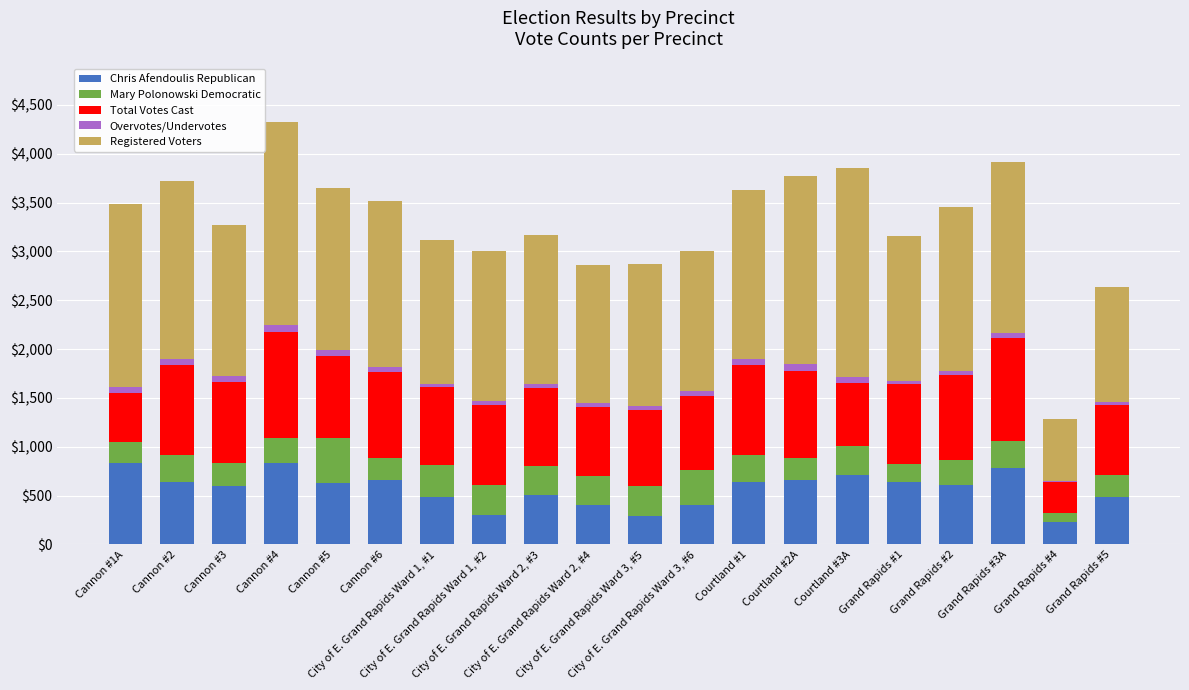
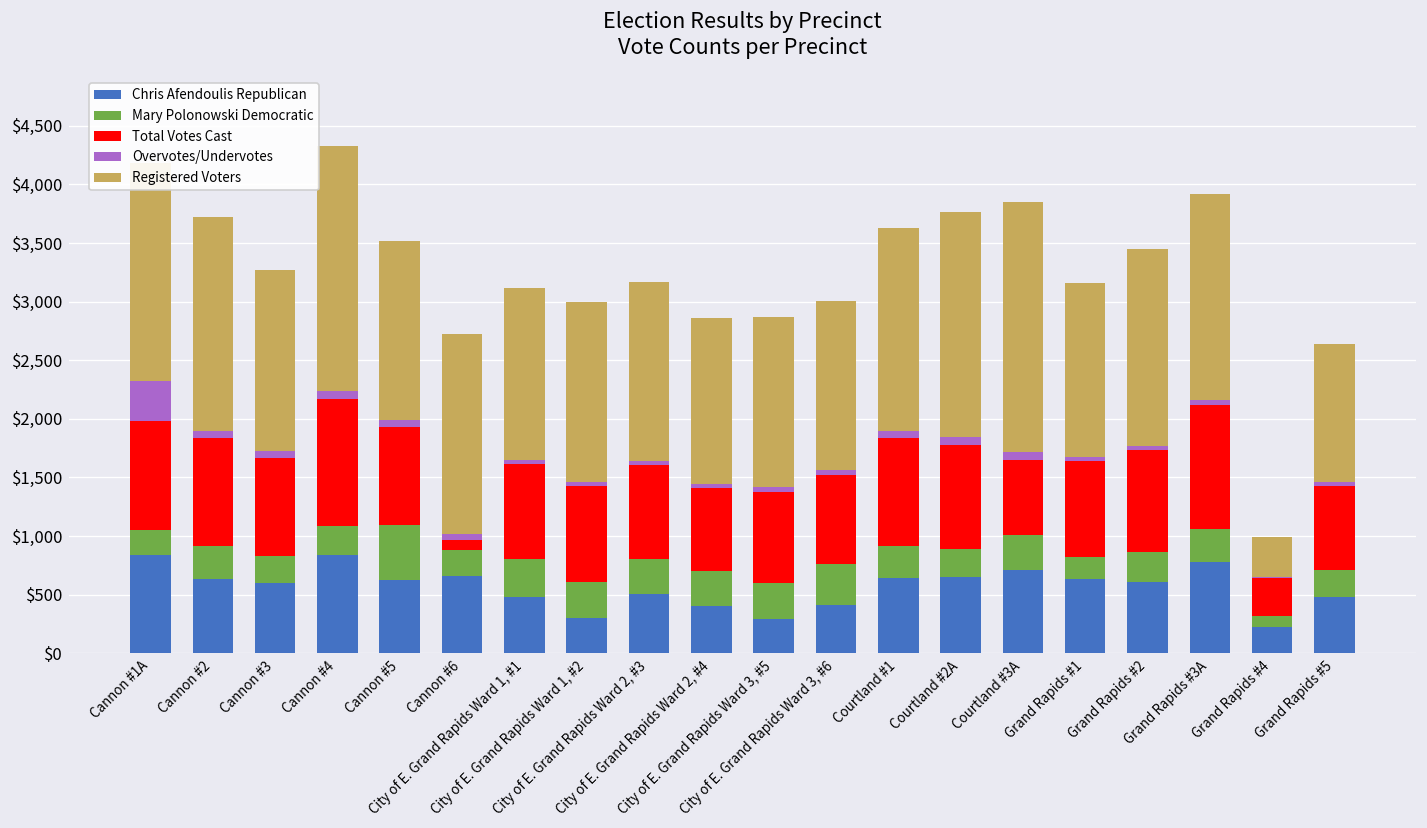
Total Votes Cast, Cannon #1A: $500 -> $900
Overvotes/Undervotes, Cannon #1A: $100 -> $300
Registered Voters, Cannon #5: $1,700 -> $1,500
Total Votes Cast, Cannon #6: $900 -> $100
Registered Voters, Grand Rapids #4: $600 -> $300
